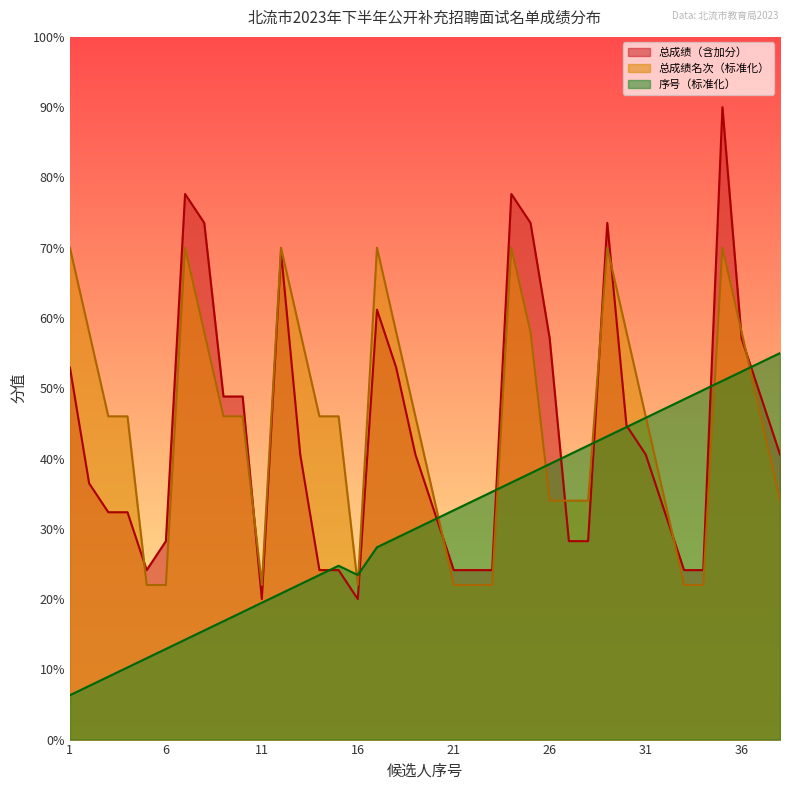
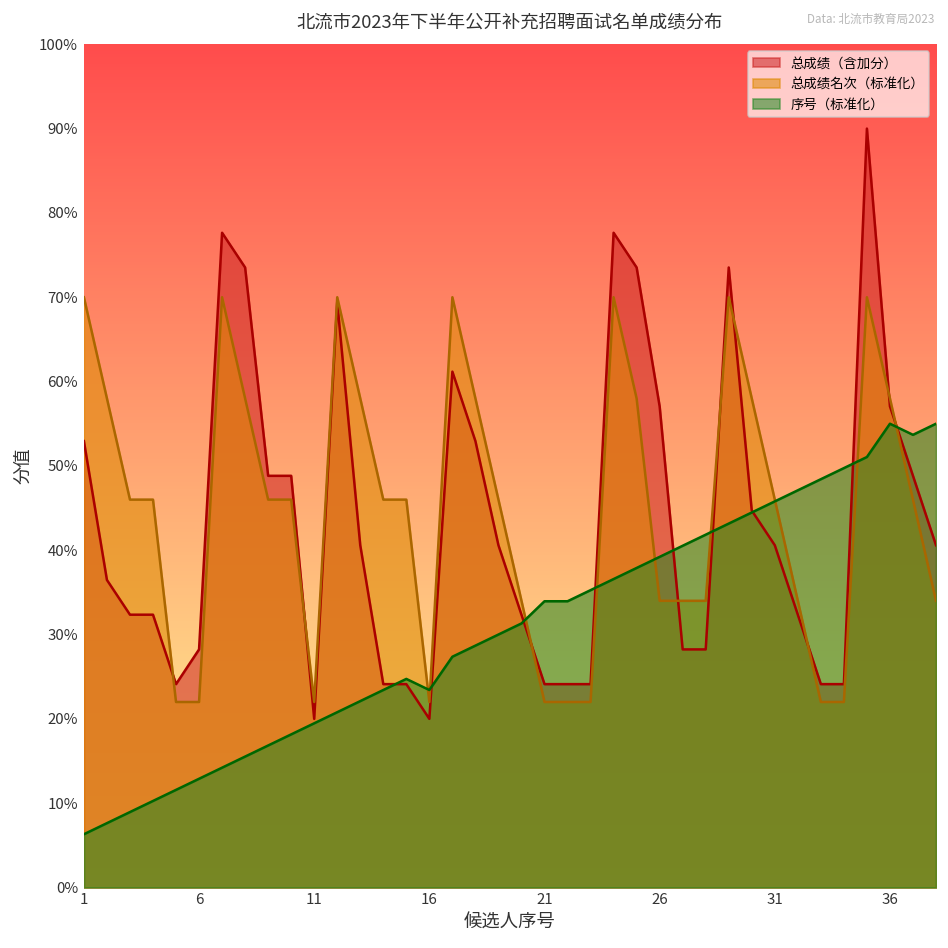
序号（标准化）, 21: 33% -> 34%
序号（标准化）, 36: 52% -> 55%
